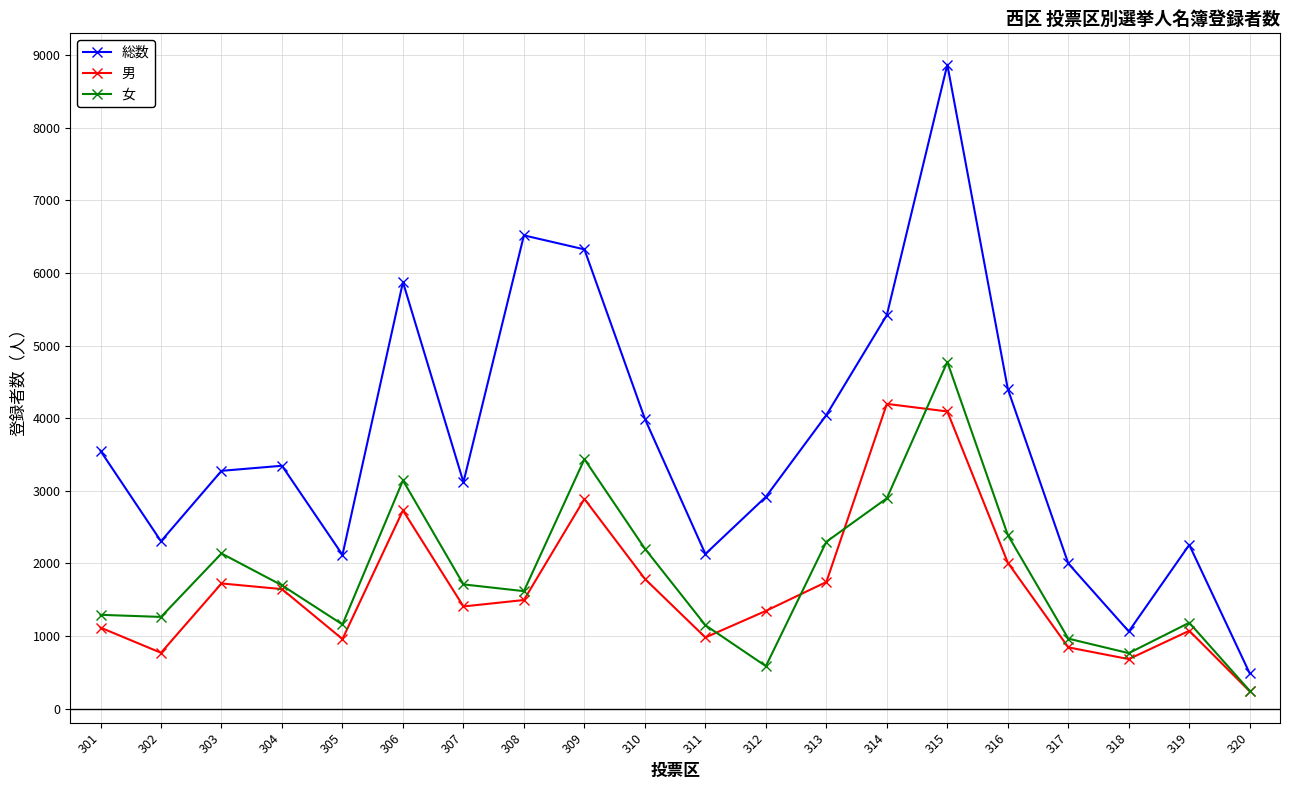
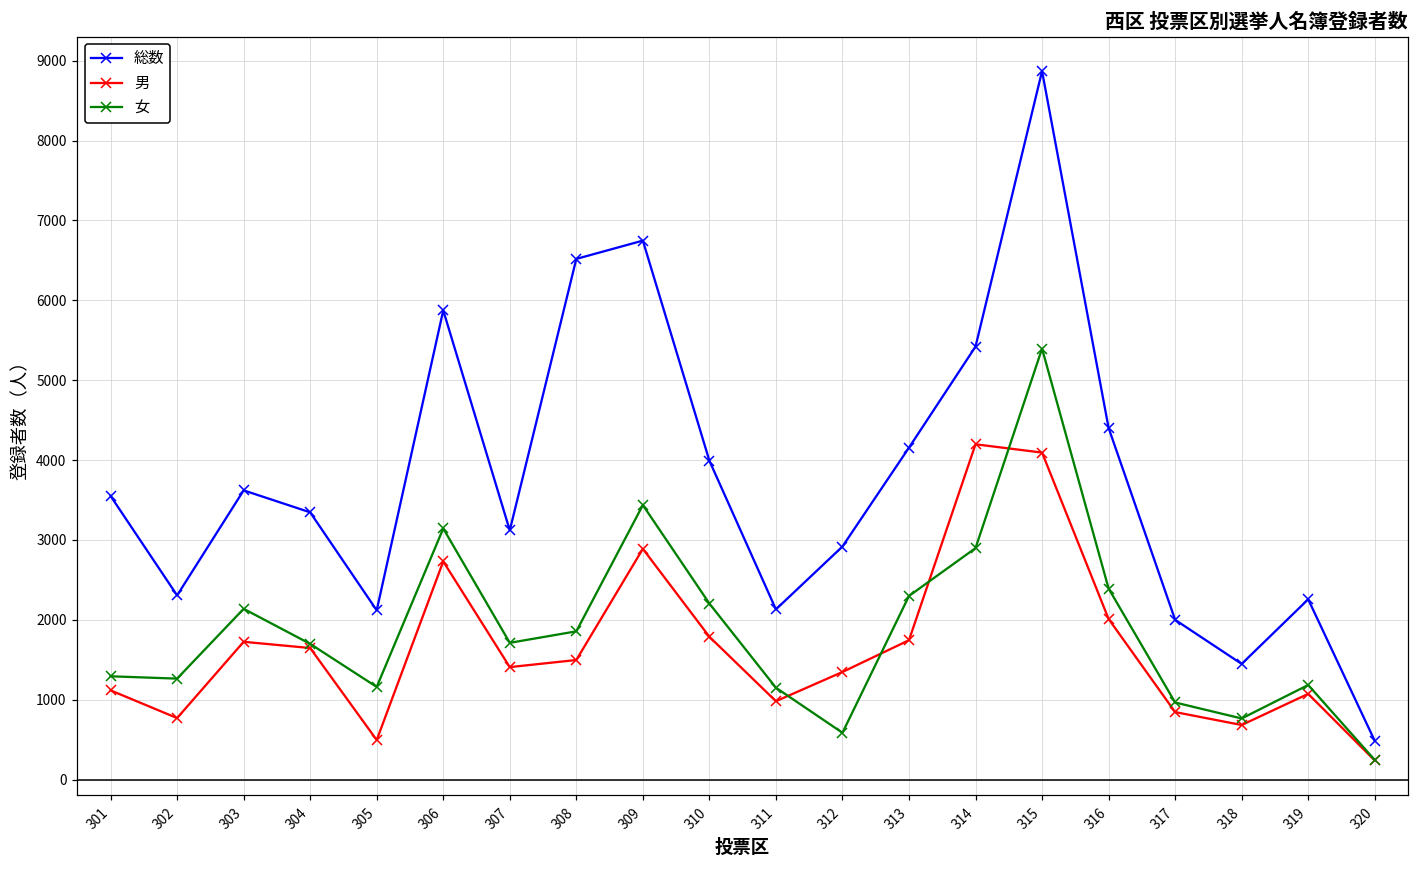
総数, 303: 3300 -> 3600
男, 305: 1000 -> 500
女, 308: 1600 -> 1900
総数, 309: 6300 -> 6700
総数, 313: 4000 -> 4200
女, 315: 4800 -> 5400
総数, 318: 1100 -> 1400
